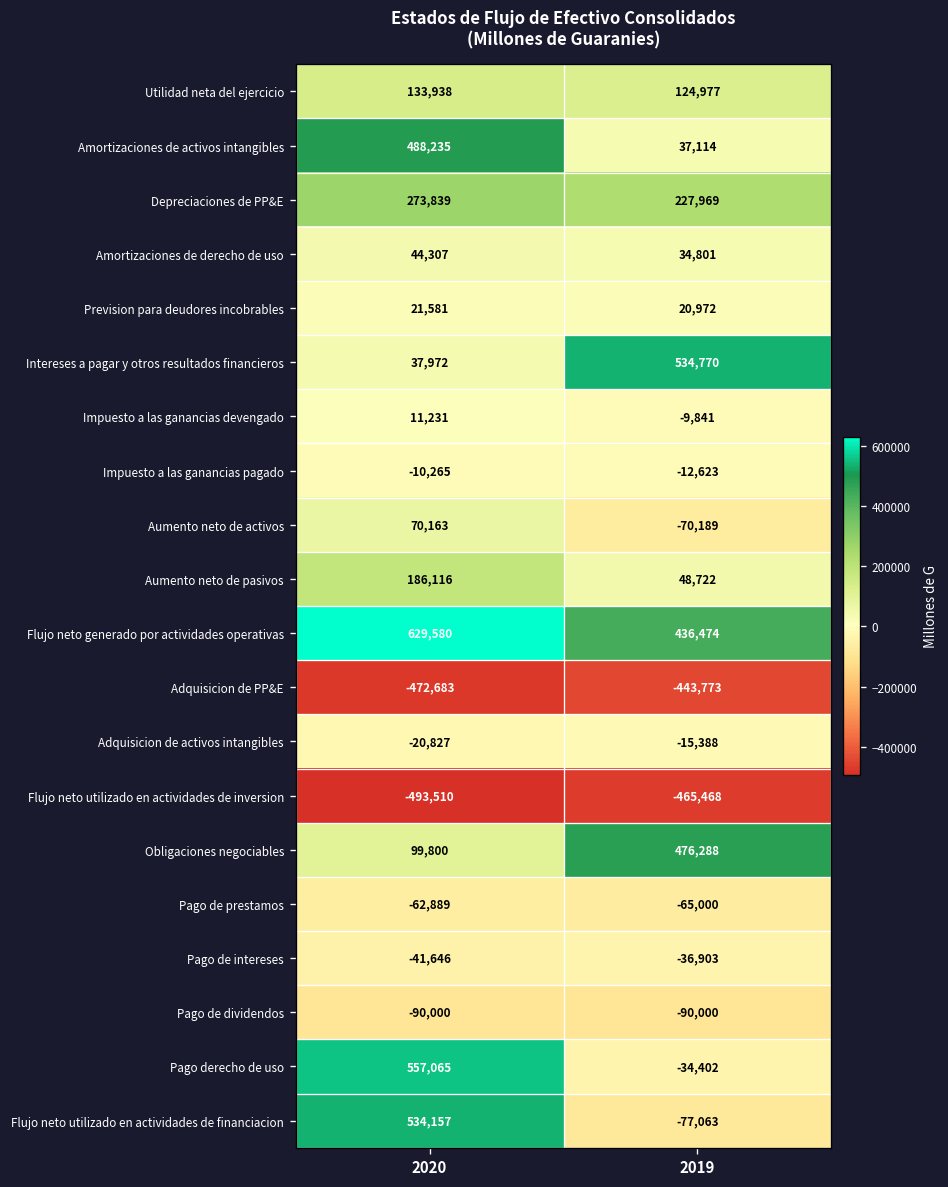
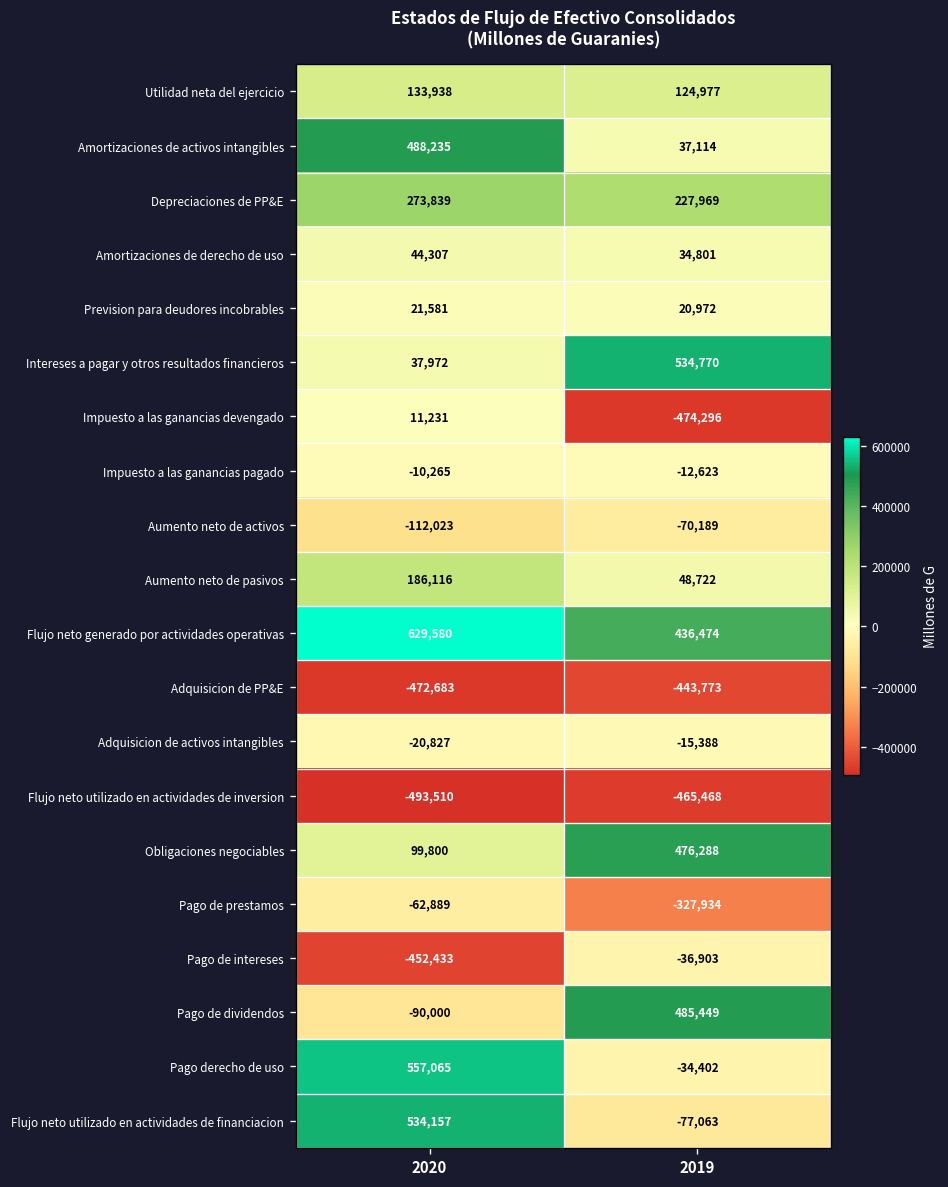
Impuesto a las ganancias devengado, 2019: -9,841 -> -474,296
Aumento neto de activos, 2020: 70,163 -> -112,023
Pago de prestamos, 2019: -65,000 -> -327,934
Pago de intereses, 2020: -41,646 -> -452,433
Pago de dividendos, 2019: -90,000 -> 485,449
